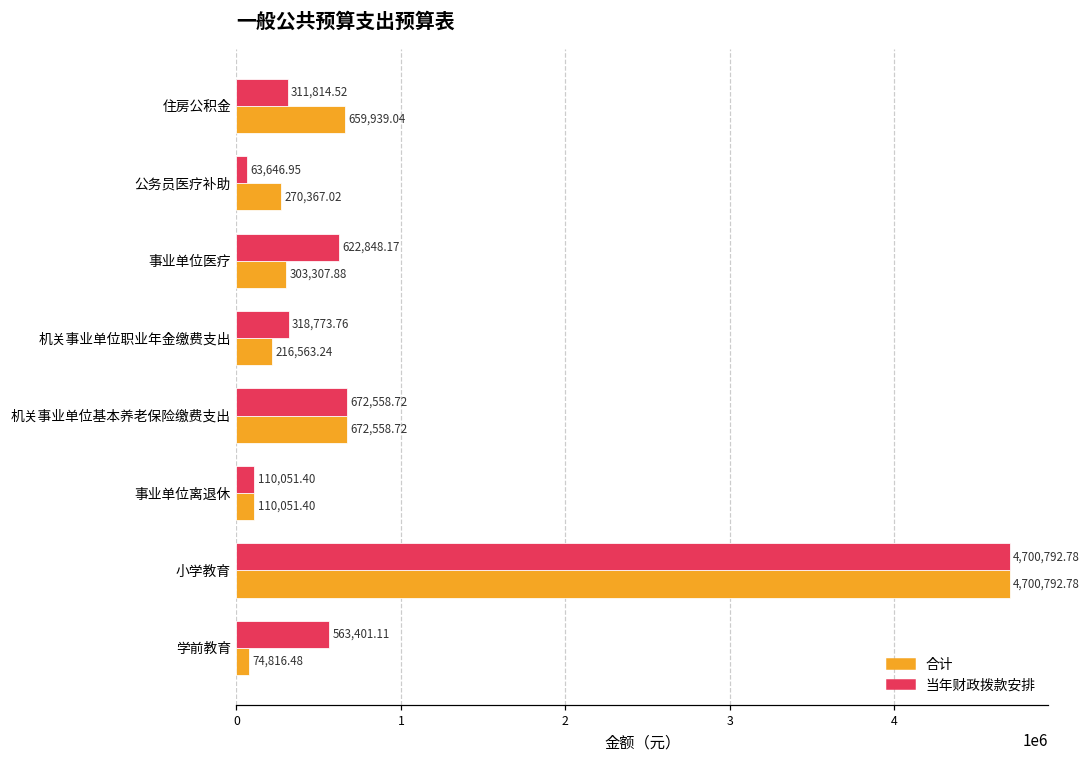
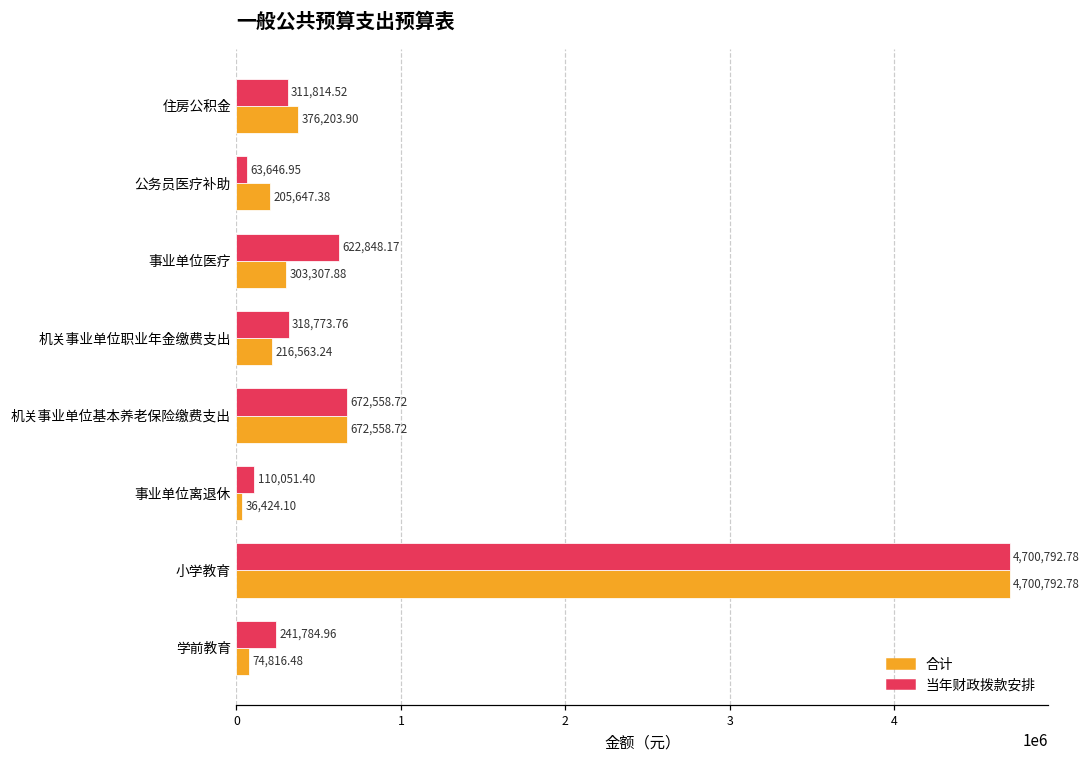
合计, 住房公积金: 659,939.04 -> 376,203.90
合计, 公务员医疗补助: 270,367.02 -> 205,647.38
合计, 事业单位离退休: 110,051.40 -> 36,424.10
当年财政拨款安排, 学前教育: 563,401.11 -> 241,784.96
